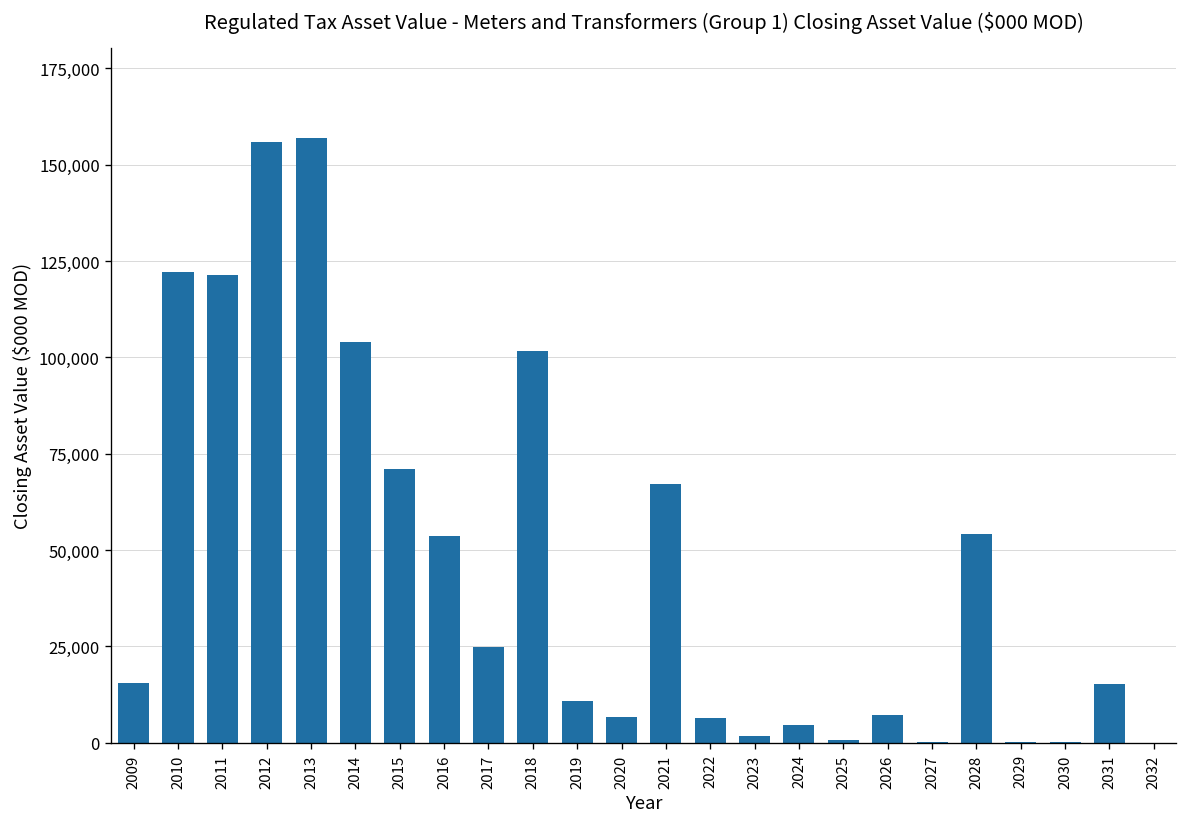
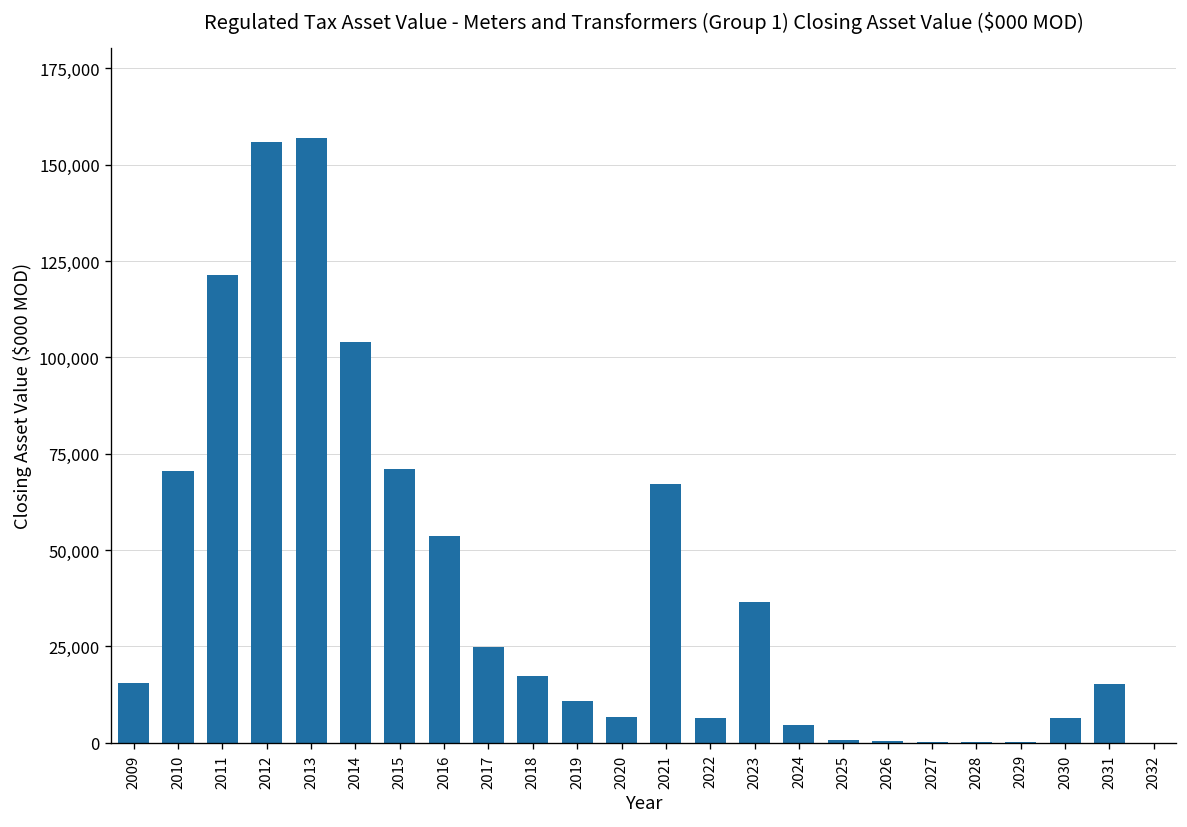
2010: 122,000 -> 70,000
2018: 102,000 -> 17,000
2023: 2,000 -> 37,000
2026: 7,000 -> 0
2028: 54,000 -> 0
2030: 0 -> 6,000
